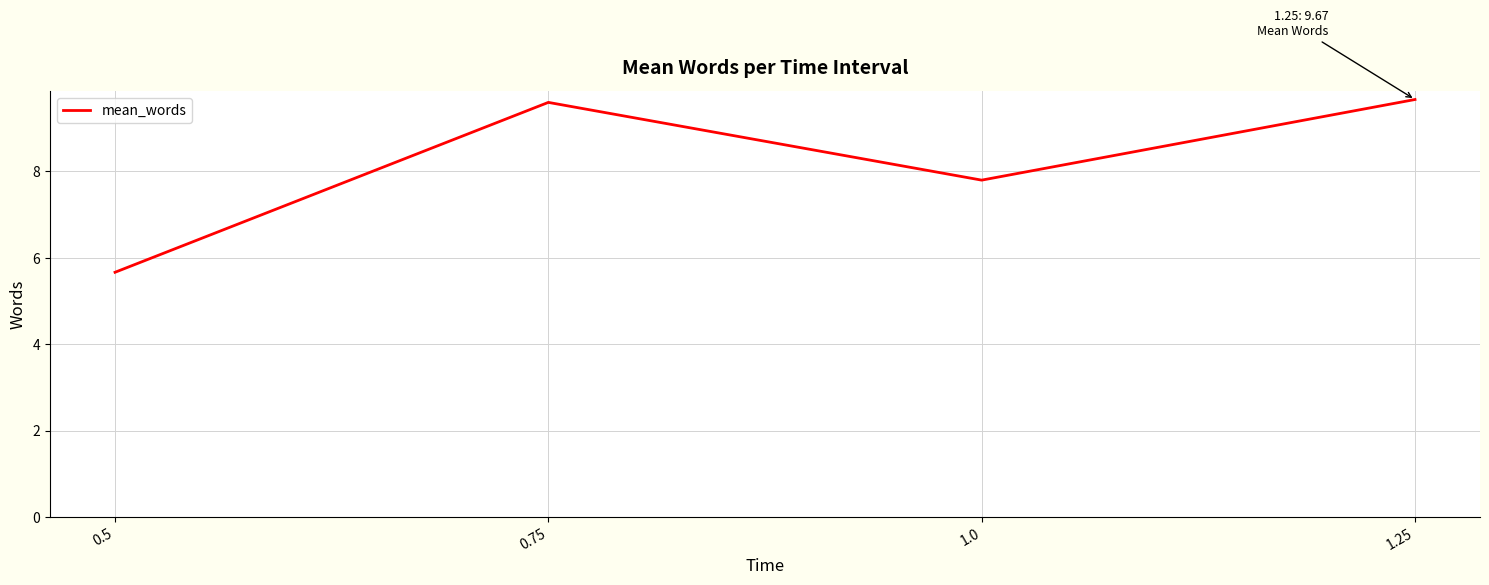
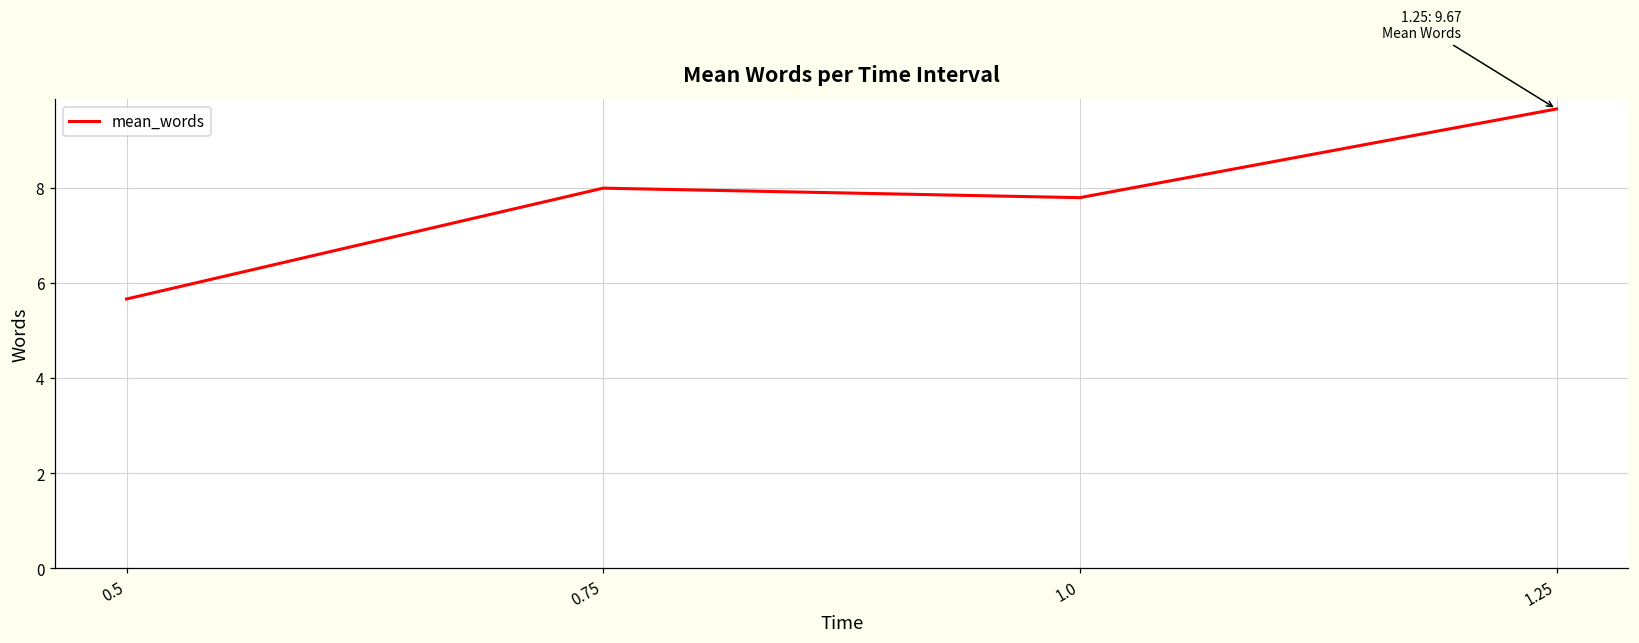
0.75: 9.6 -> 8.0
